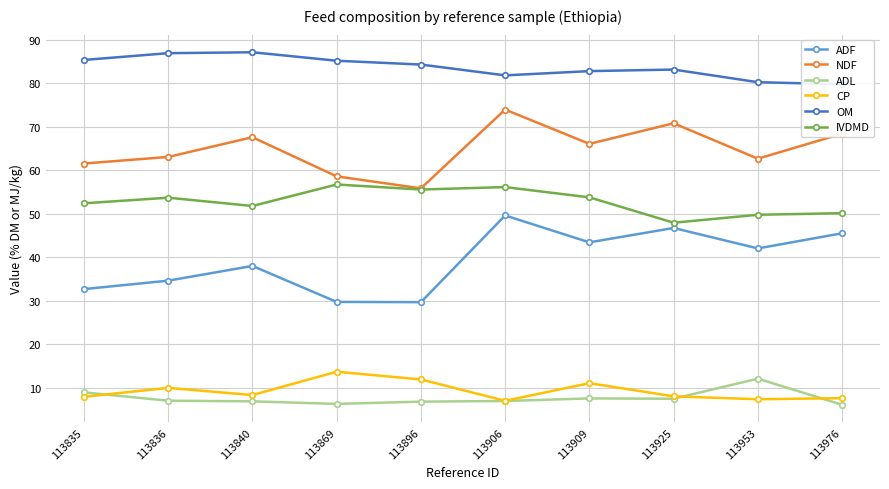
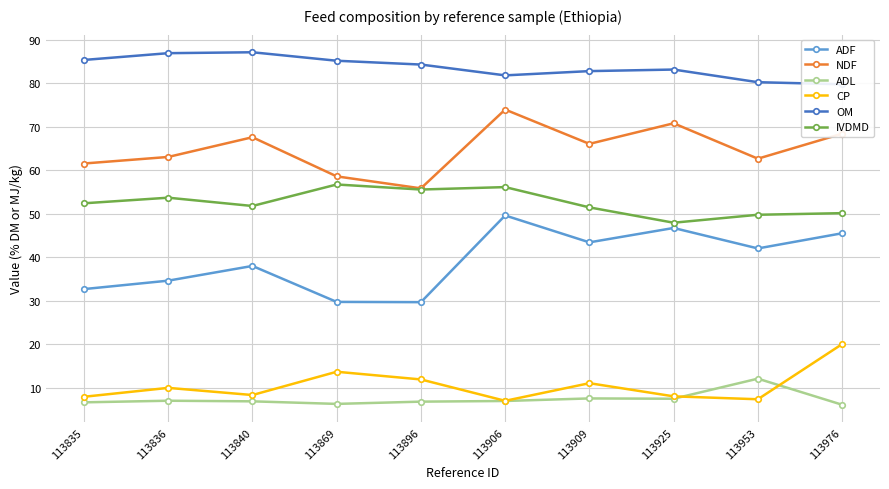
ADL, 113835: 9 -> 7
IVDMD, 113909: 54 -> 51
CP, 113976: 8 -> 20
